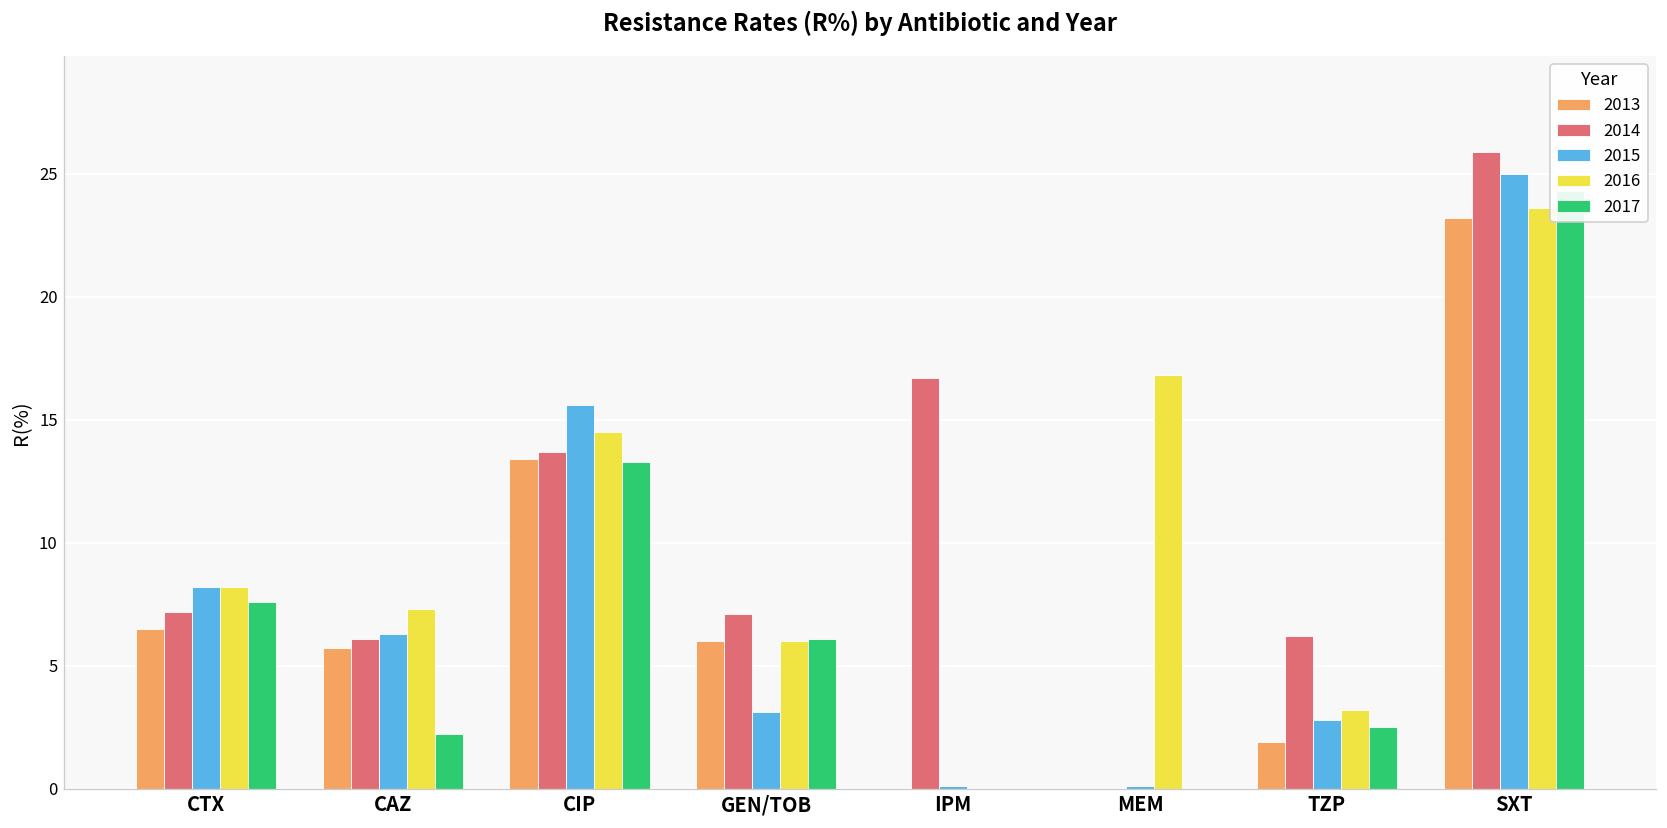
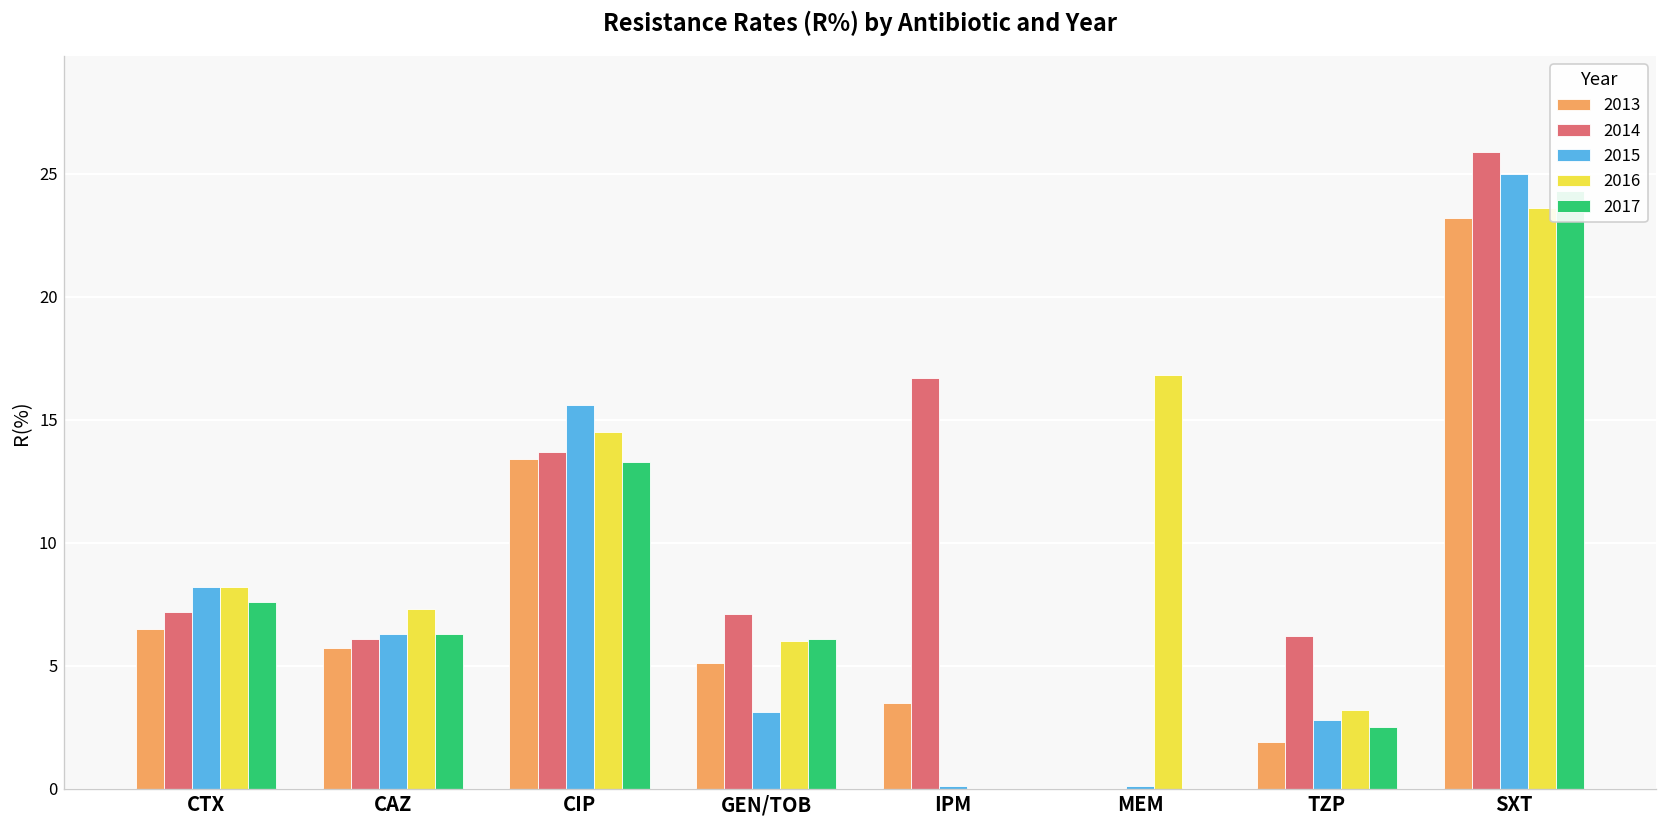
2017, CAZ: 2.2 -> 6.3
2013, GEN/TOB: 6.0 -> 5.1
2013, IPM: 0.0 -> 3.5
